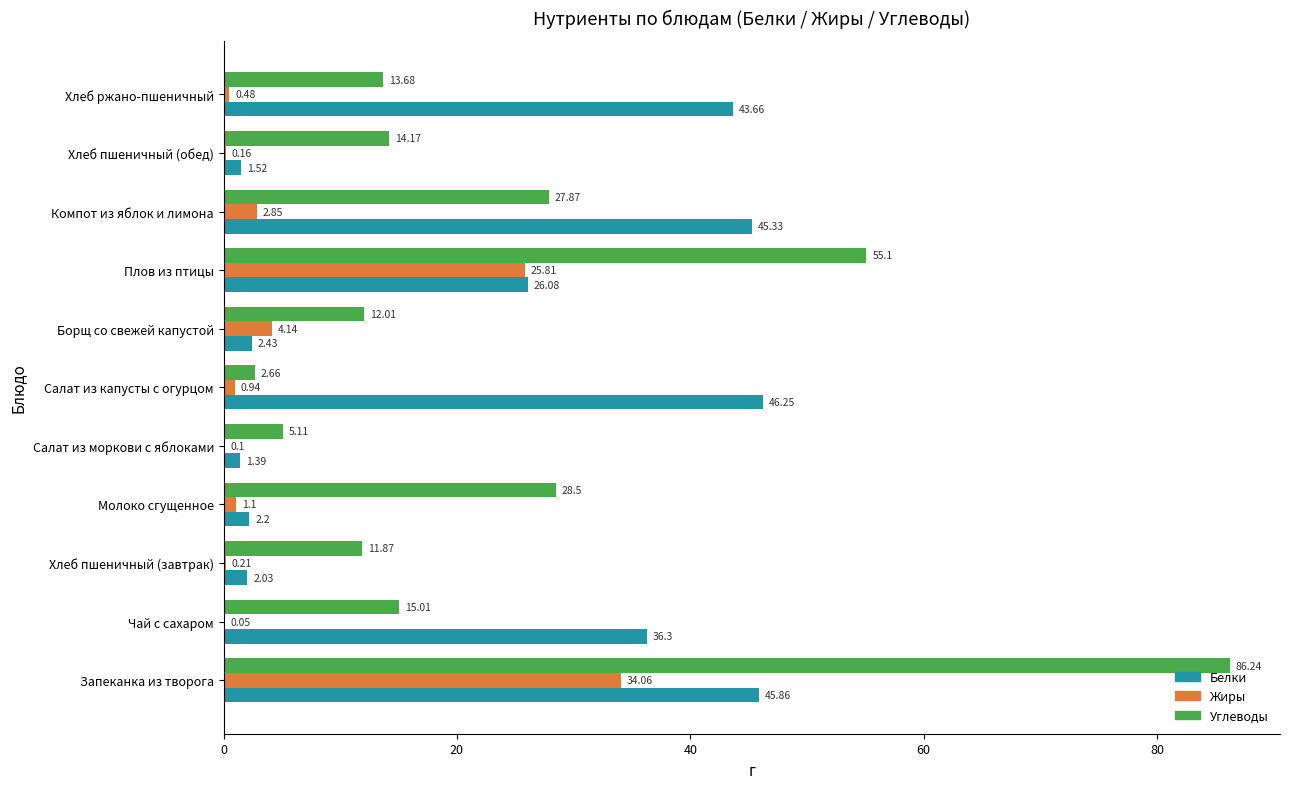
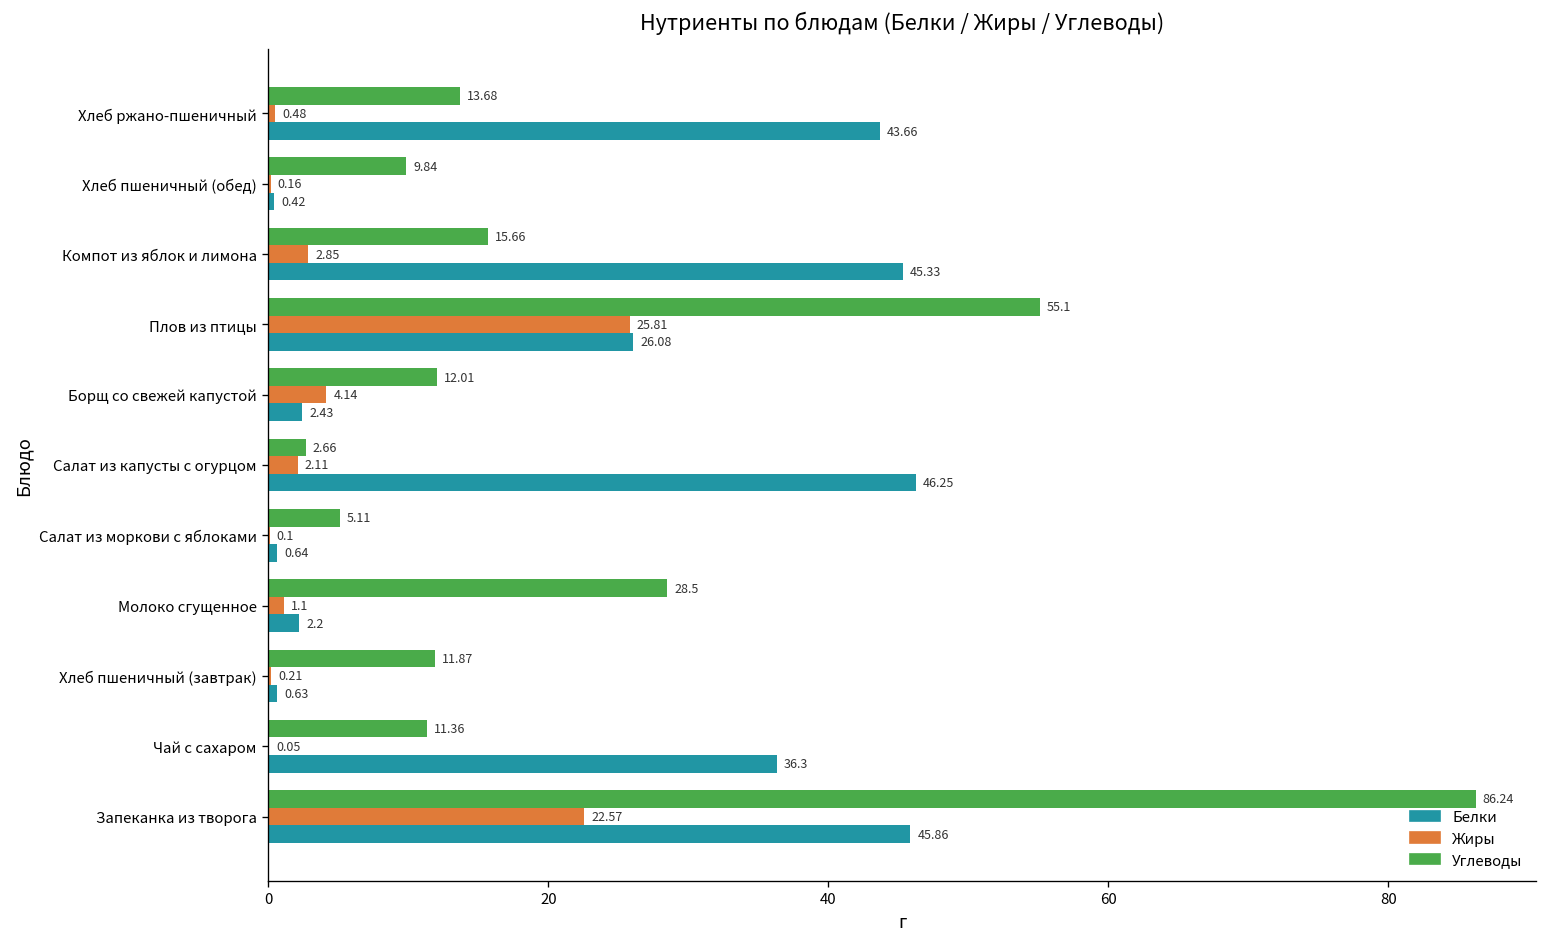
Углеводы, Хлеб пшеничный (обед): 14.17 -> 9.84
Белки, Хлеб пшеничный (обед): 1.52 -> 0.42
Углеводы, Компот из яблок и лимона: 27.87 -> 15.66
Жиры, Салат из капусты с огурцом: 0.94 -> 2.11
Белки, Салат из моркови с яблоками: 1.39 -> 0.64
Белки, Хлеб пшеничный (завтрак): 2.03 -> 0.63
Углеводы, Чай с сахаром: 15.01 -> 11.36
Жиры, Запеканка из творога: 34.06 -> 22.57
